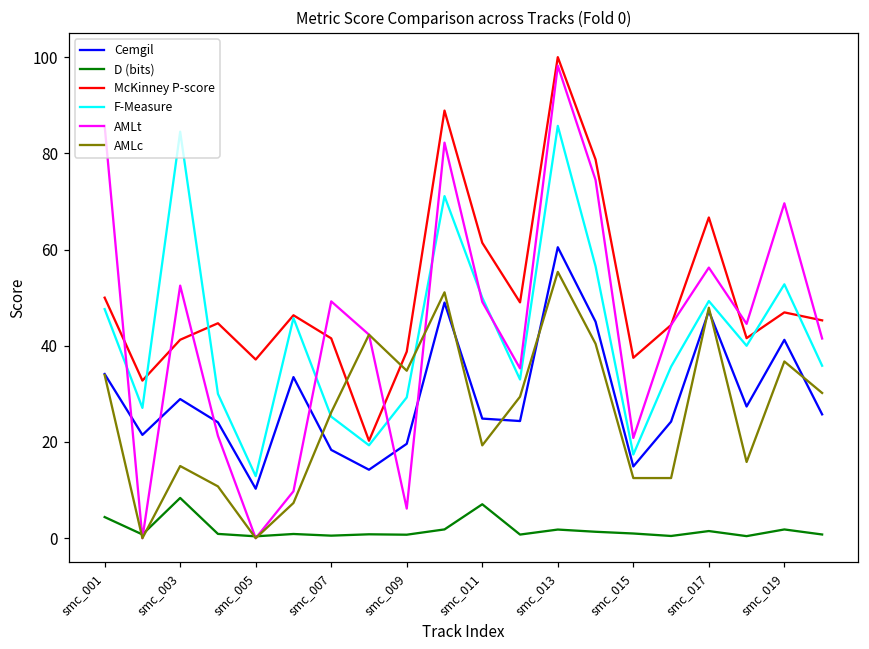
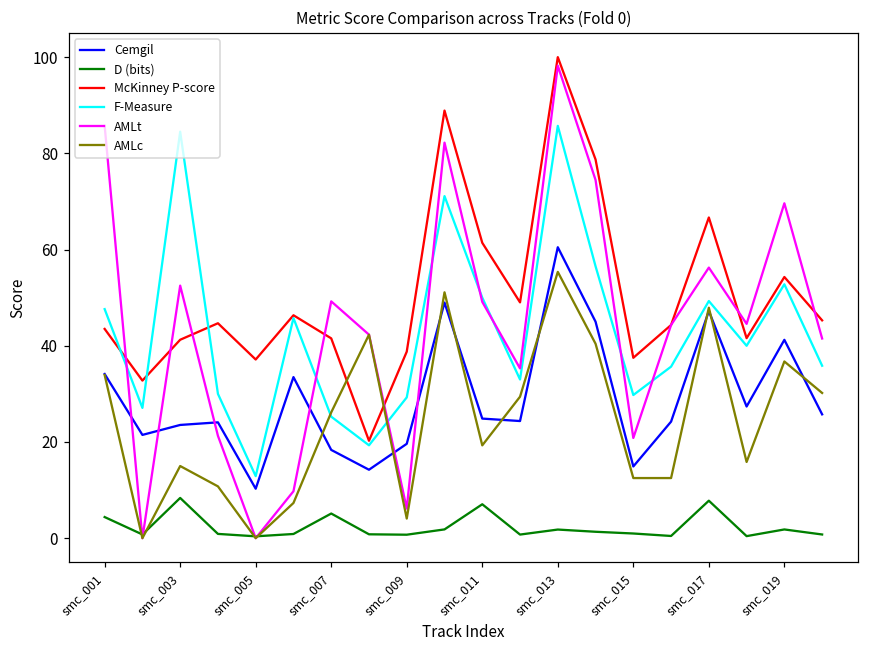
McKinney P-score, smc_001: 50 -> 44
Cemgil, smc_003: 29 -> 24
D (bits), smc_007: 1 -> 5
AMLc, smc_009: 35 -> 4
F-Measure, smc_015: 17 -> 30
D (bits), smc_017: 1 -> 8
McKinney P-score, smc_019: 47 -> 54
